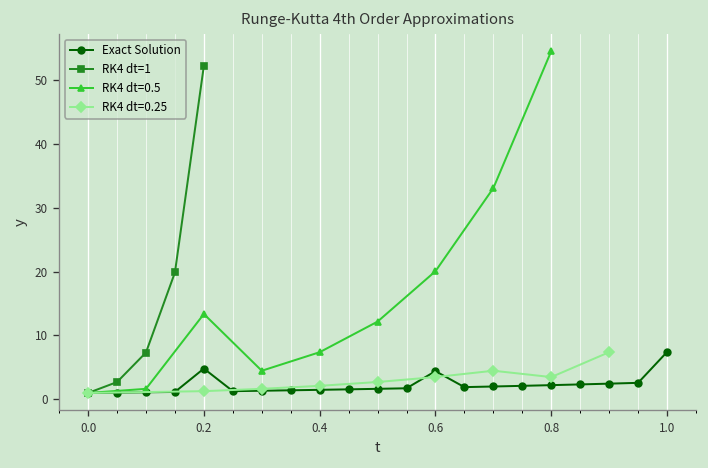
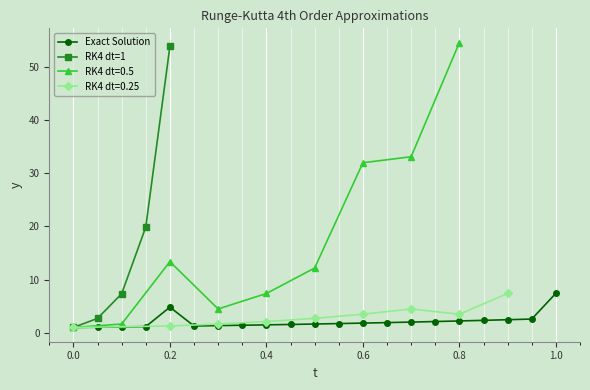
RK4 dt=1, 0.2: 52 -> 54
Exact Solution, 0.6: 4 -> 2
RK4 dt=0.5, 0.6: 20 -> 32
